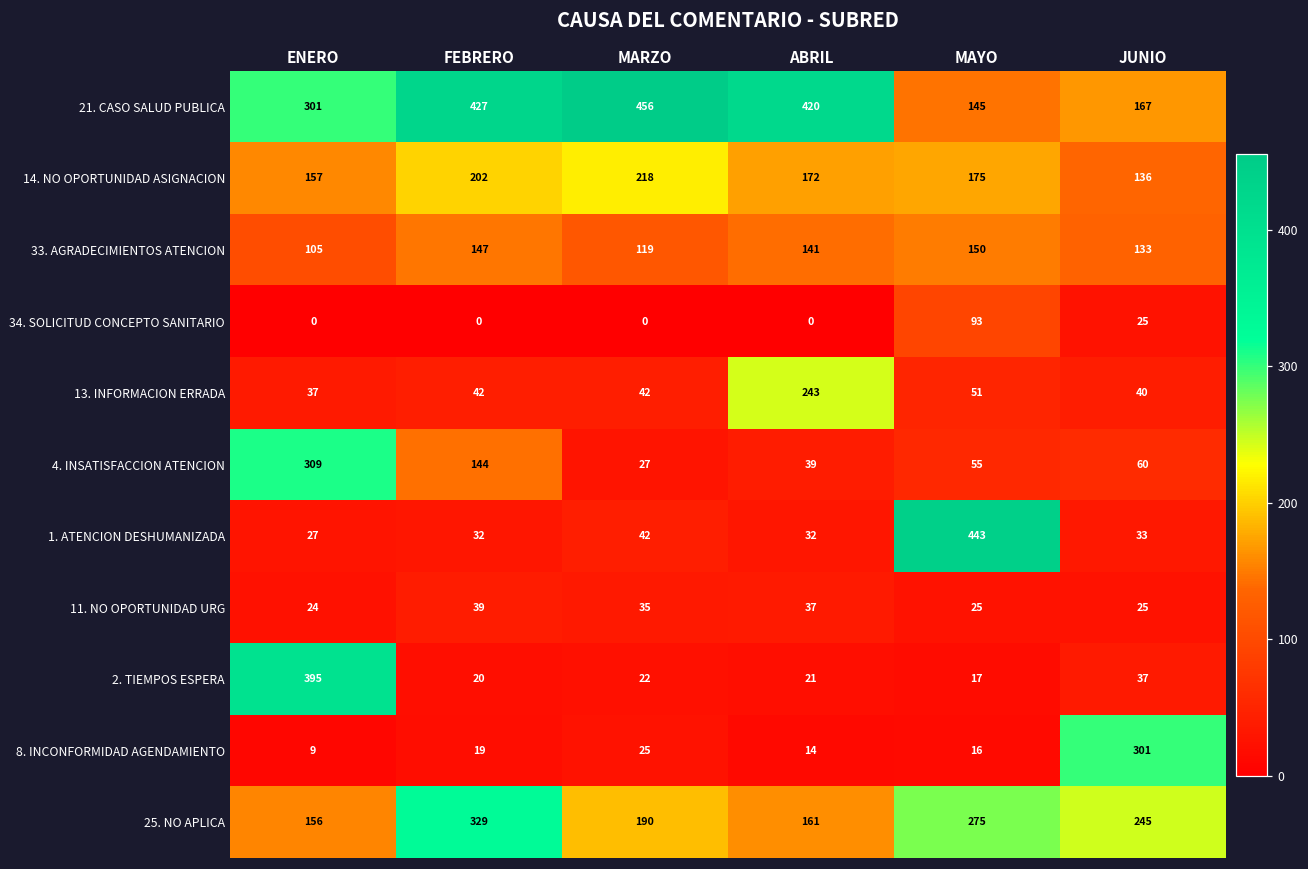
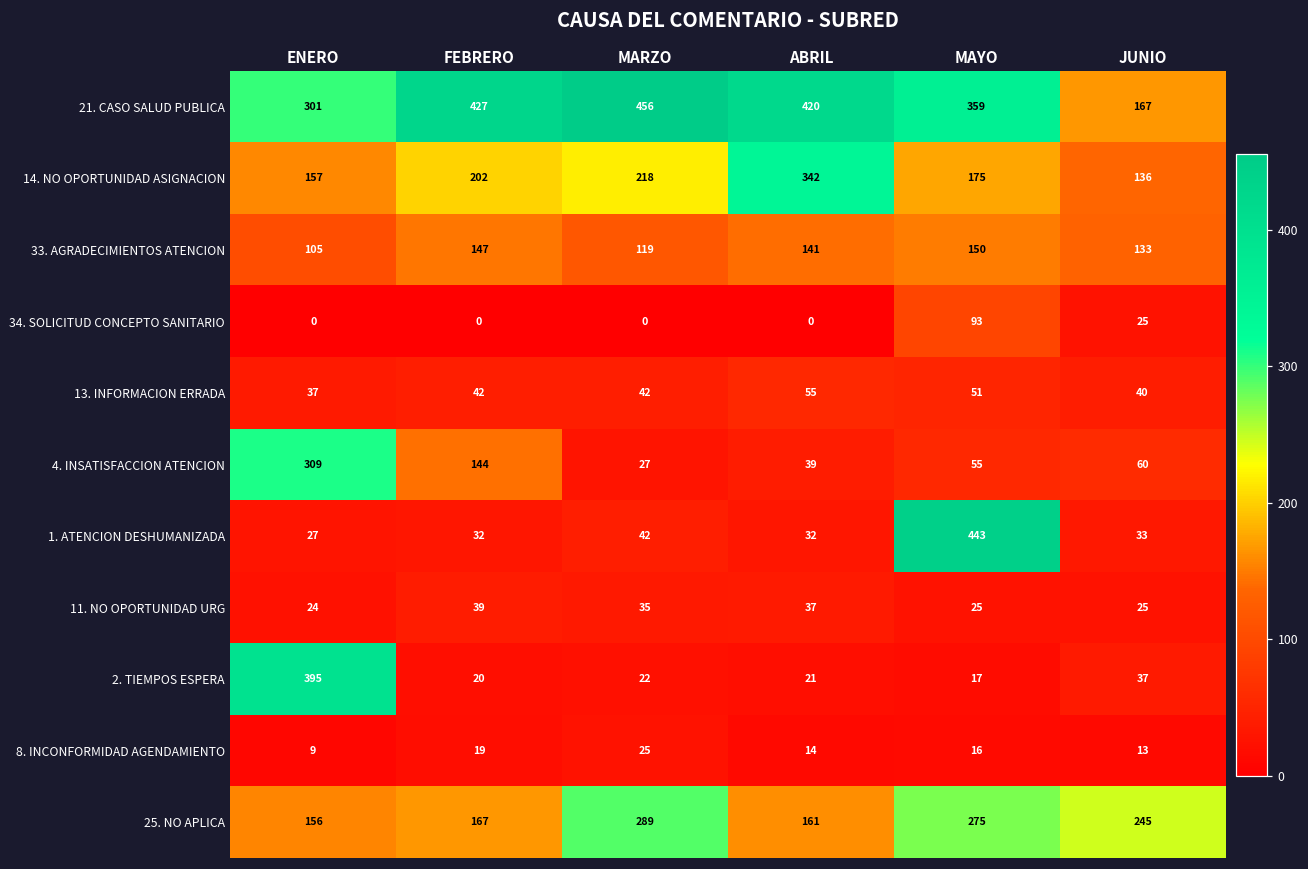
21. CASO SALUD PUBLICA, MAYO: 145 -> 359
14. NO OPORTUNIDAD ASIGNACION, ABRIL: 172 -> 342
13. INFORMACION ERRADA, ABRIL: 243 -> 55
8. INCONFORMIDAD AGENDAMIENTO, JUNIO: 301 -> 13
25. NO APLICA, FEBRERO: 329 -> 167
25. NO APLICA, MARZO: 190 -> 289
